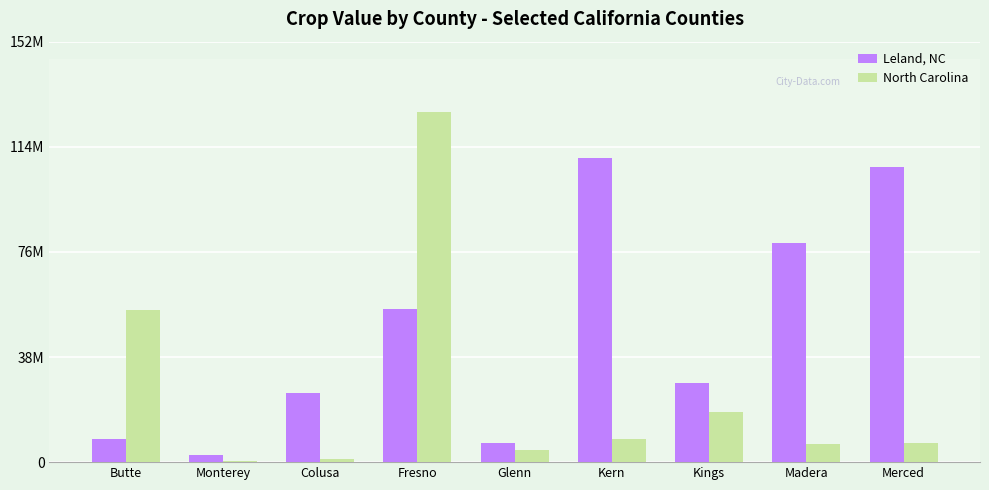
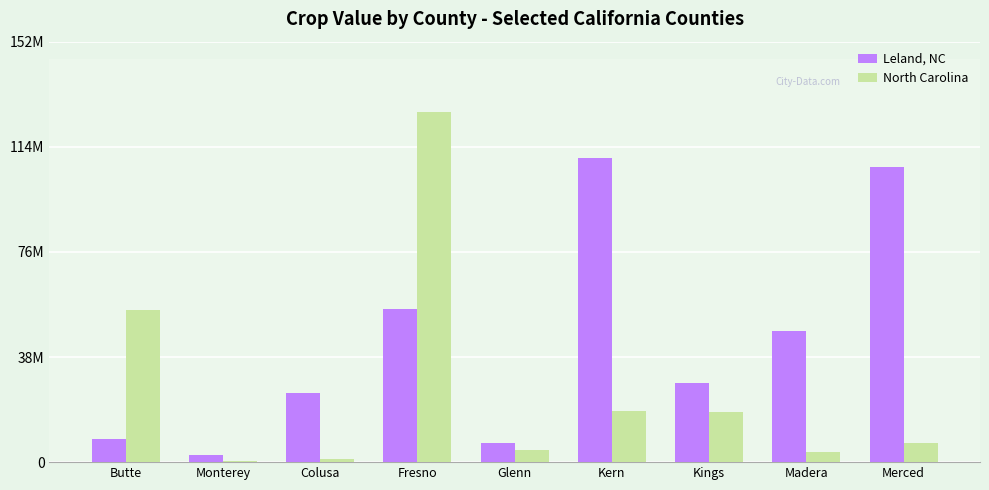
North Carolina, Kern: 8000000 -> 19000000
Leland, NC, Madera: 79000000 -> 48000000
North Carolina, Madera: 7000000 -> 4000000
